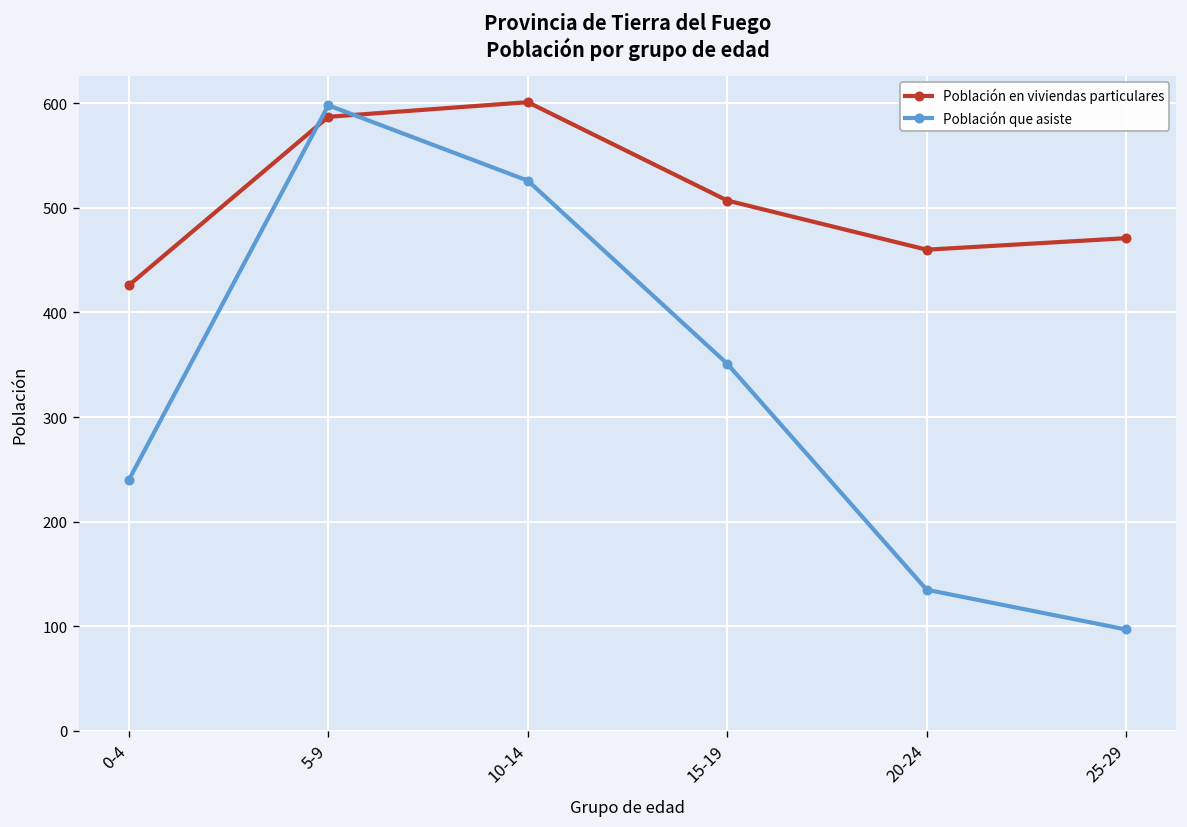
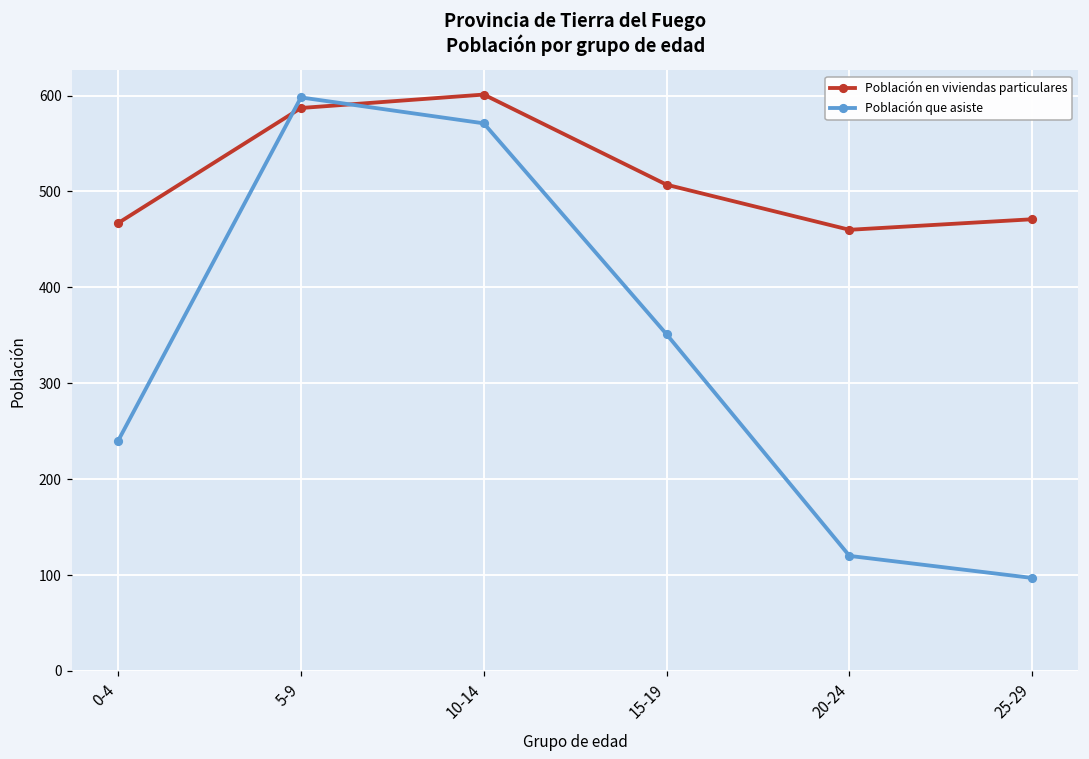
Población en viviendas particulares, 0-4: 430 -> 470
Población que asiste, 10-14: 530 -> 570
Población que asiste, 20-24: 140 -> 120
